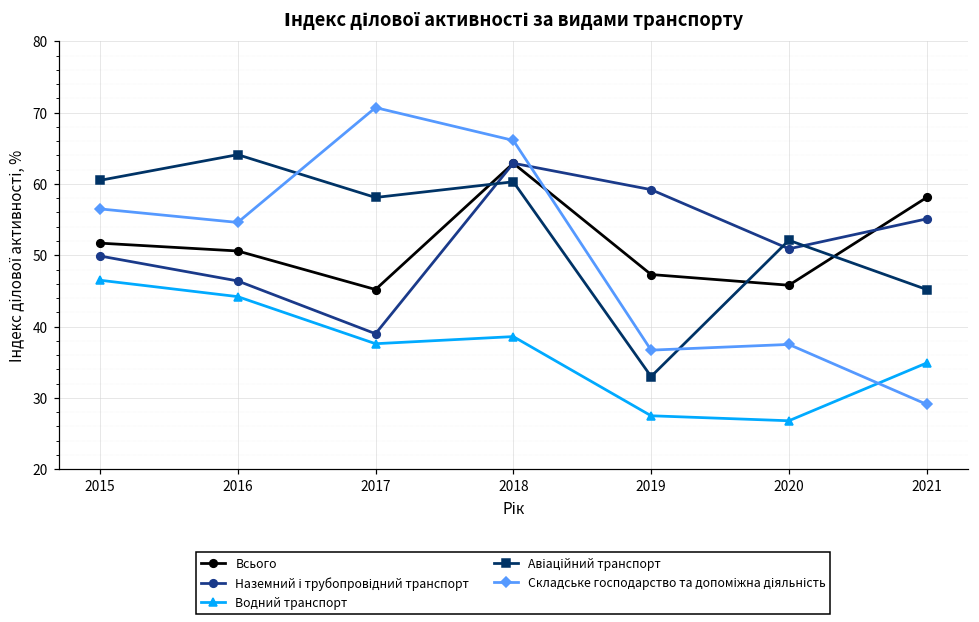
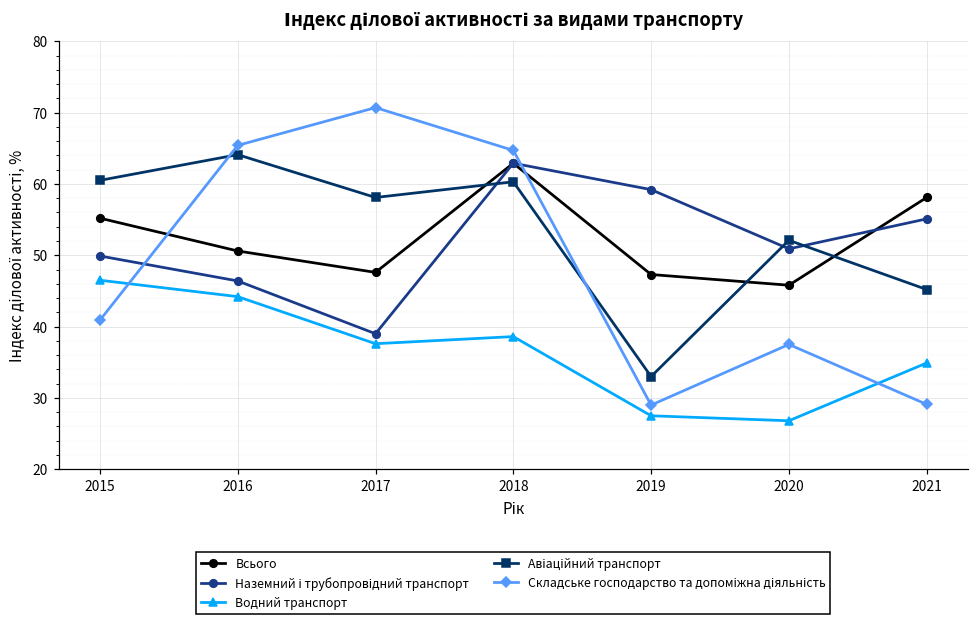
Всього, 2015: 52 -> 55
Складське господарство та допоміжна діяльність, 2015: 57 -> 41
Складське господарство та допоміжна діяльність, 2016: 55 -> 65
Всього, 2017: 45 -> 48
Складське господарство та допоміжна діяльність, 2018: 66 -> 65
Складське господарство та допоміжна діяльність, 2019: 37 -> 29
